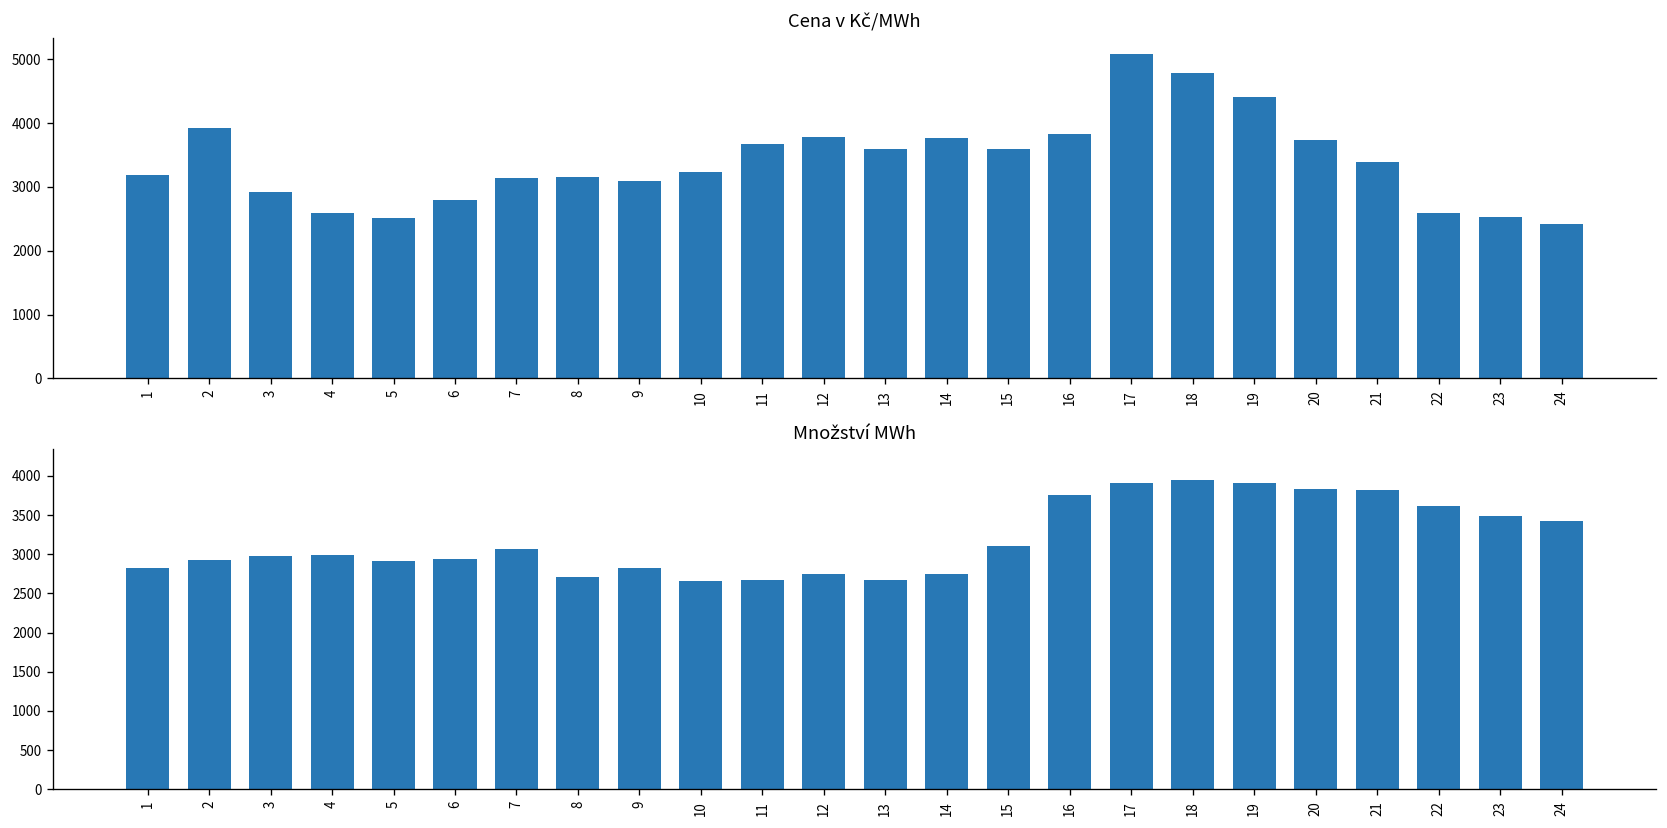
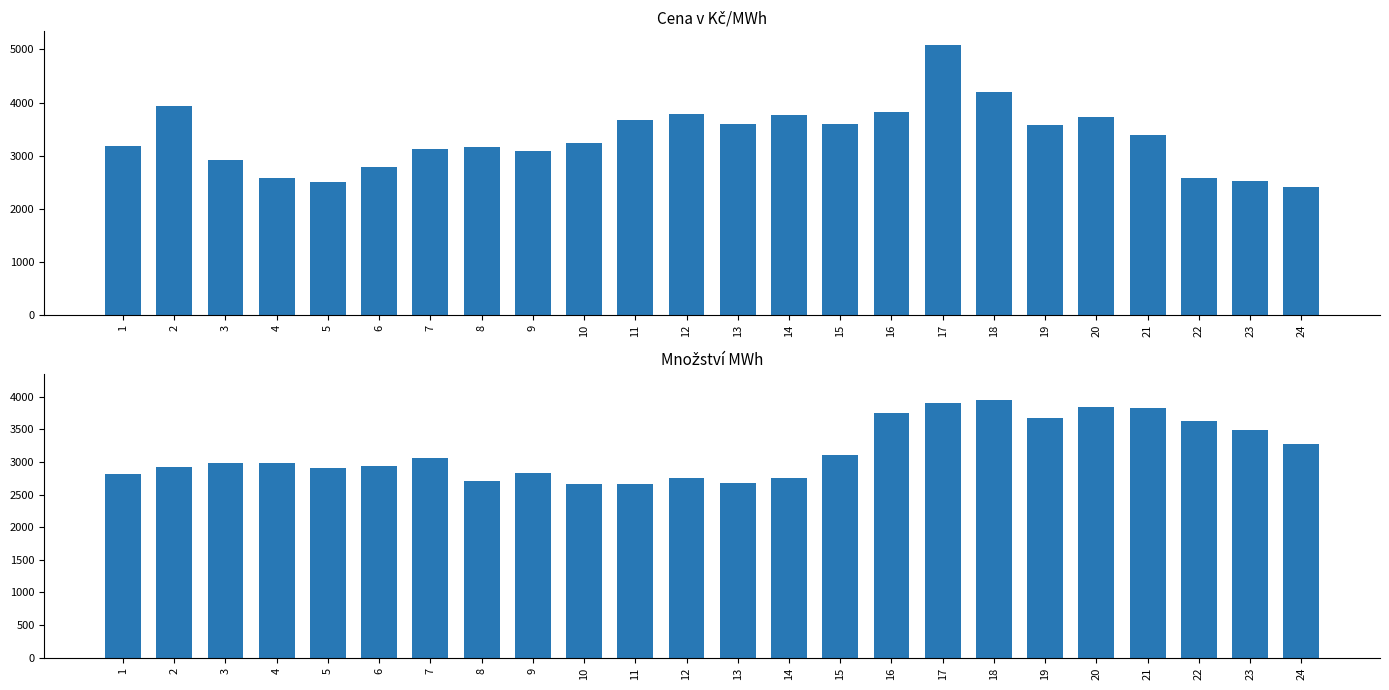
Cena v Kč/MWh, 18: 4800 -> 4200
Cena v Kč/MWh, 19: 4400 -> 3600
Množství MWh, 19: 3900 -> 3700
Množství MWh, 24: 3400 -> 3300
